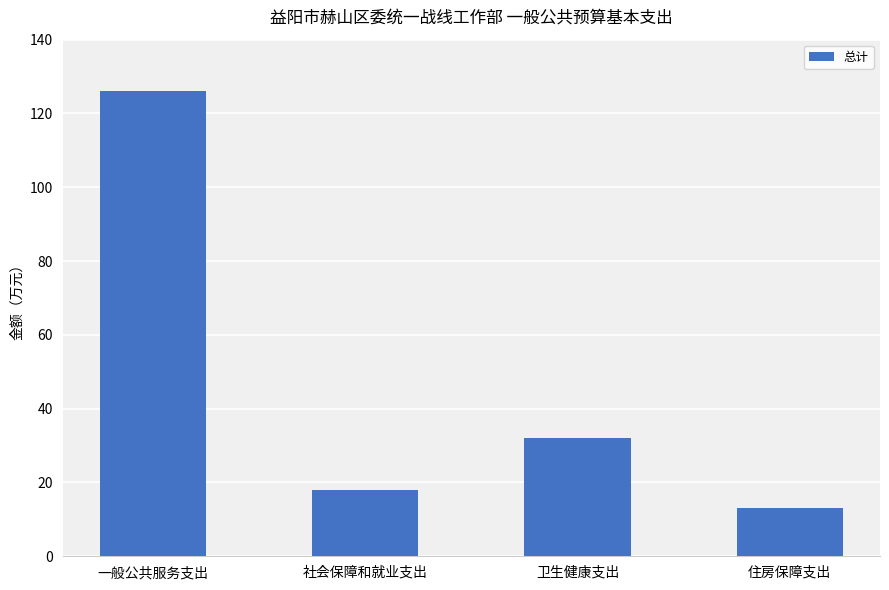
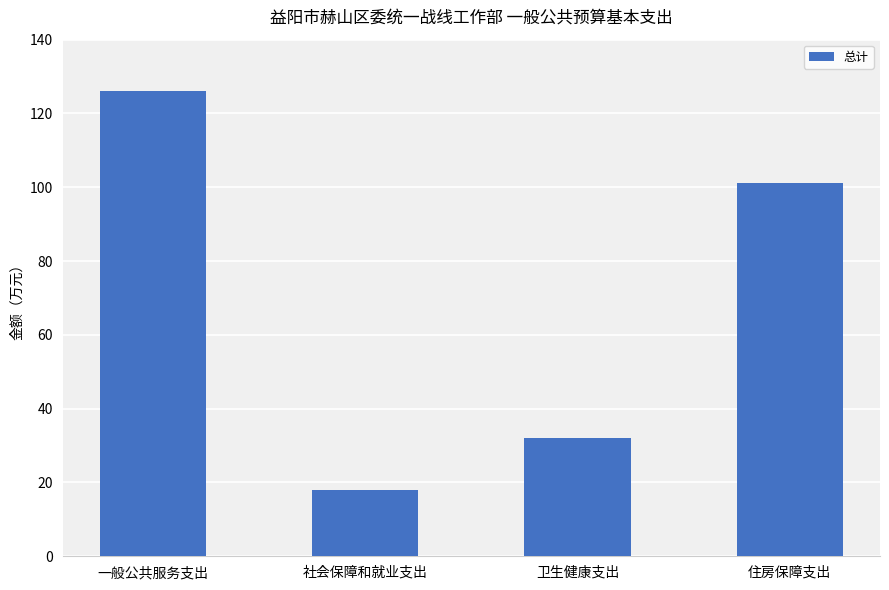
住房保障支出: 13 -> 101
